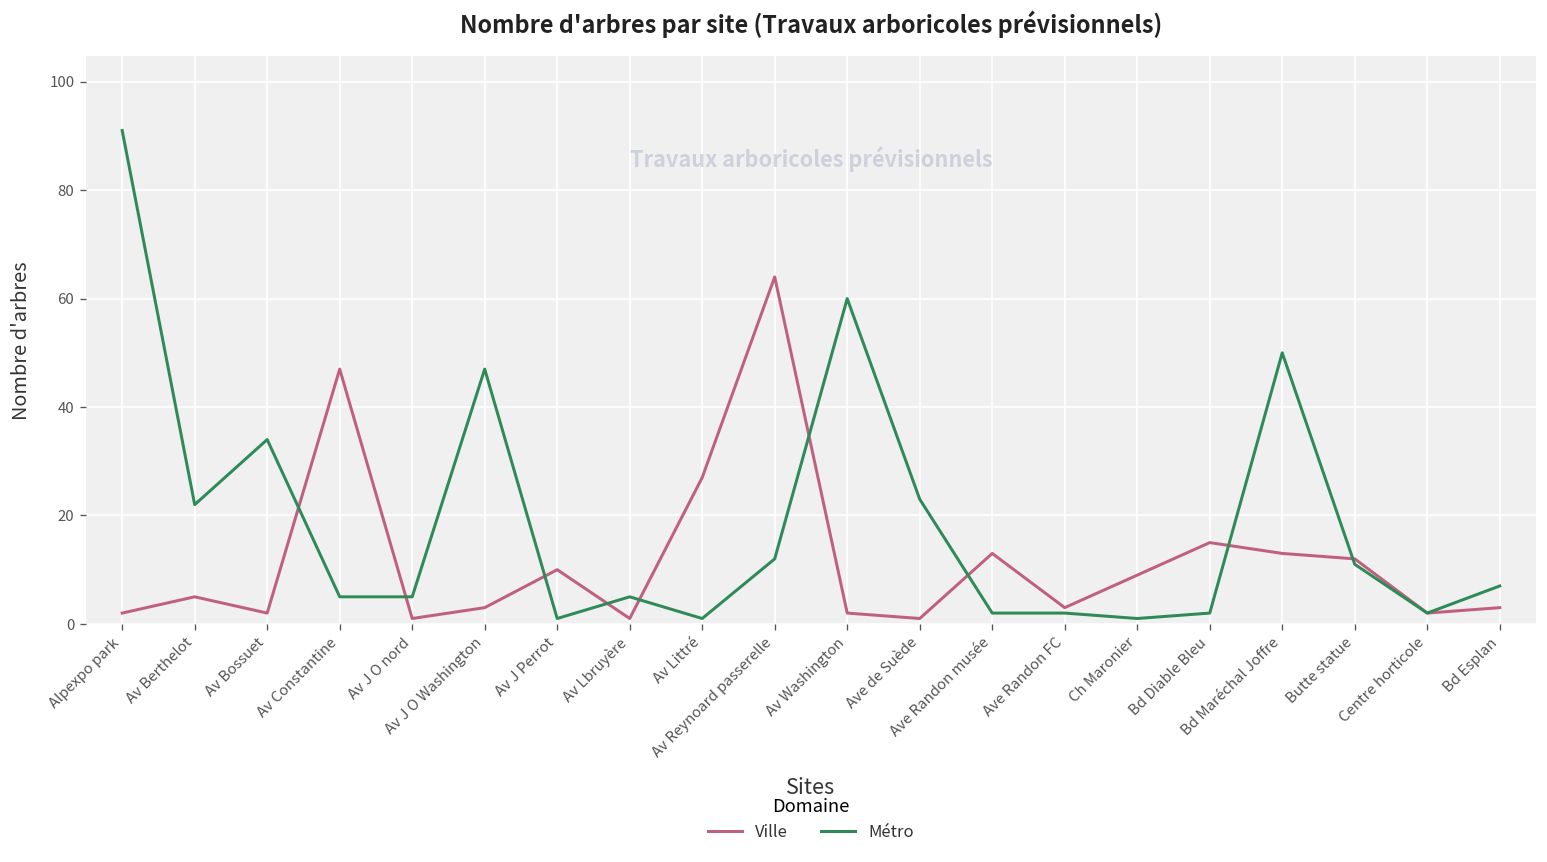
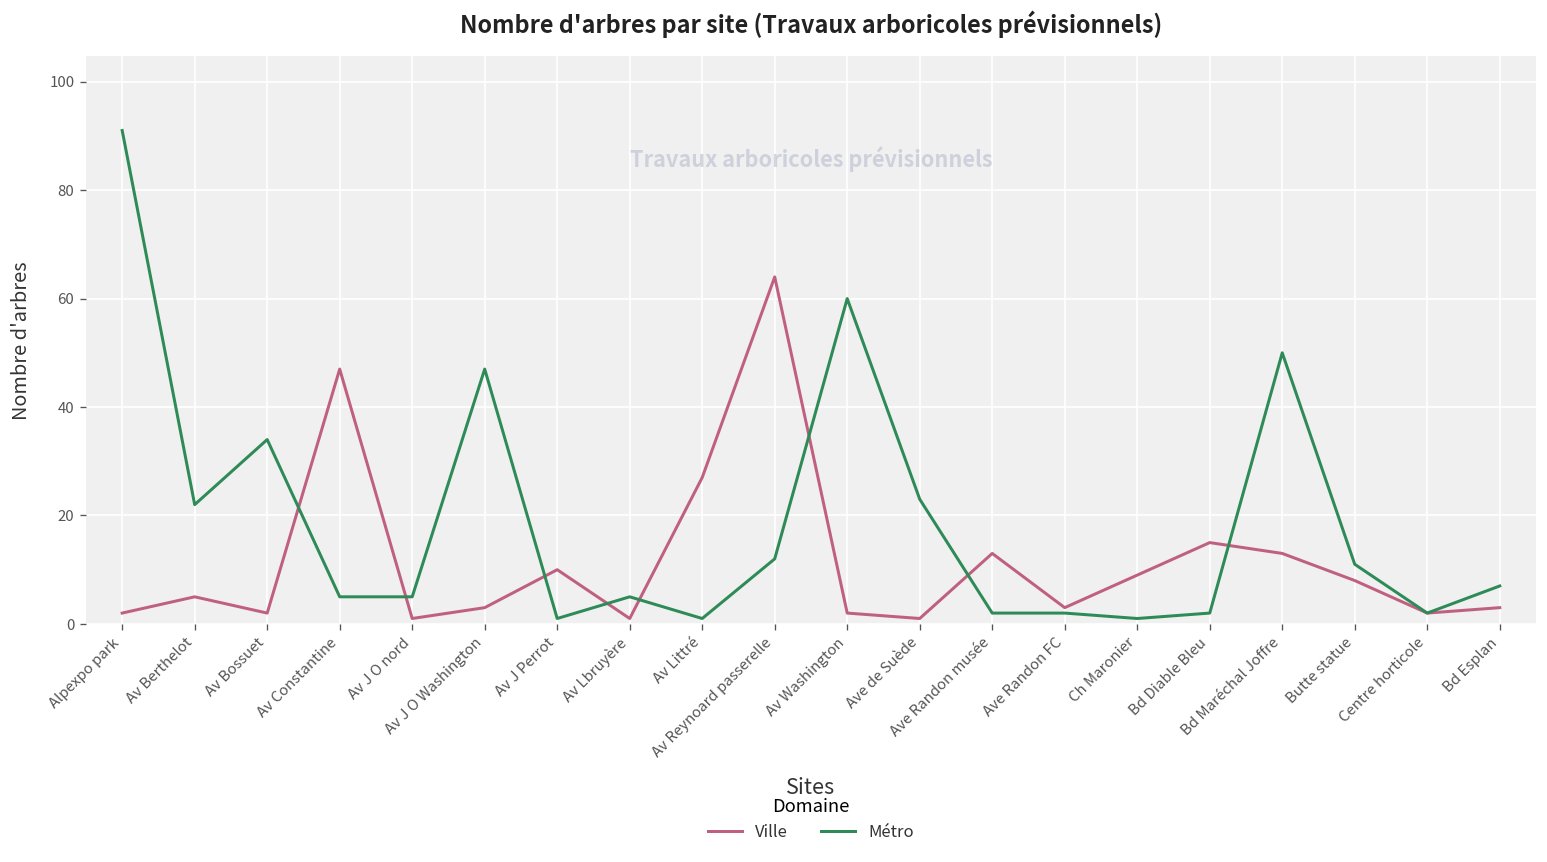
Ville, Butte statue: 12 -> 8
